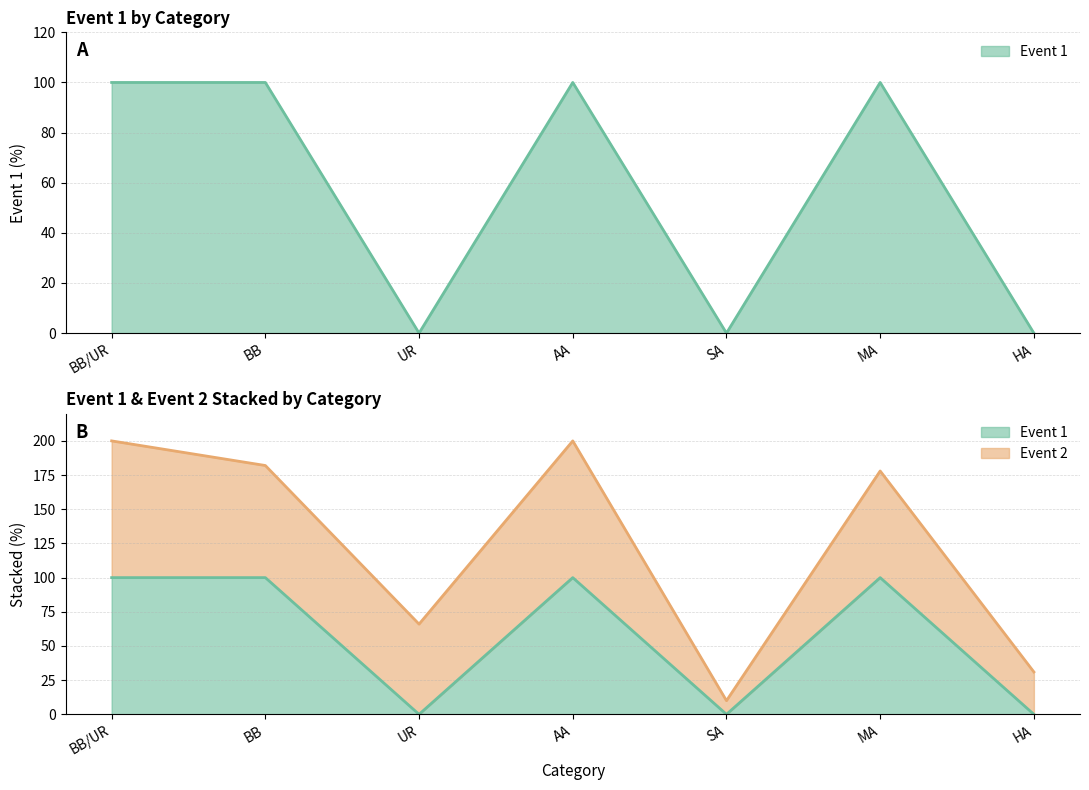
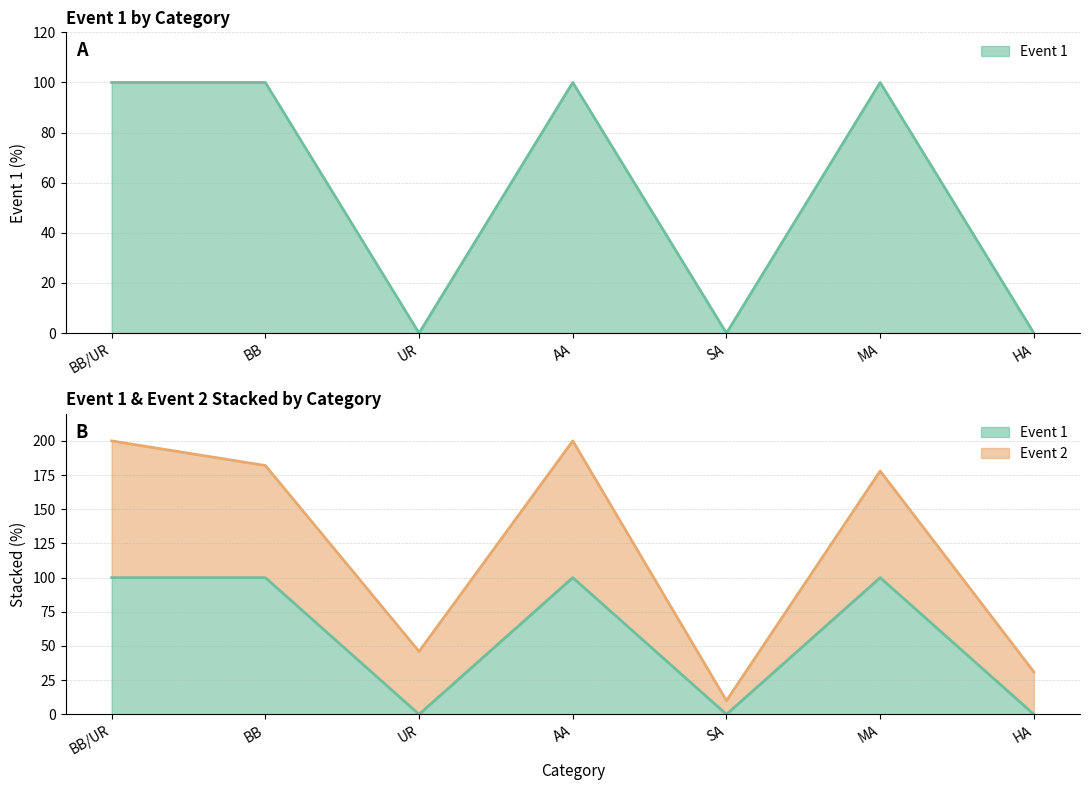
Event 1 & Event 2 Stacked by Category, Event 2, UR: 66 -> 46
